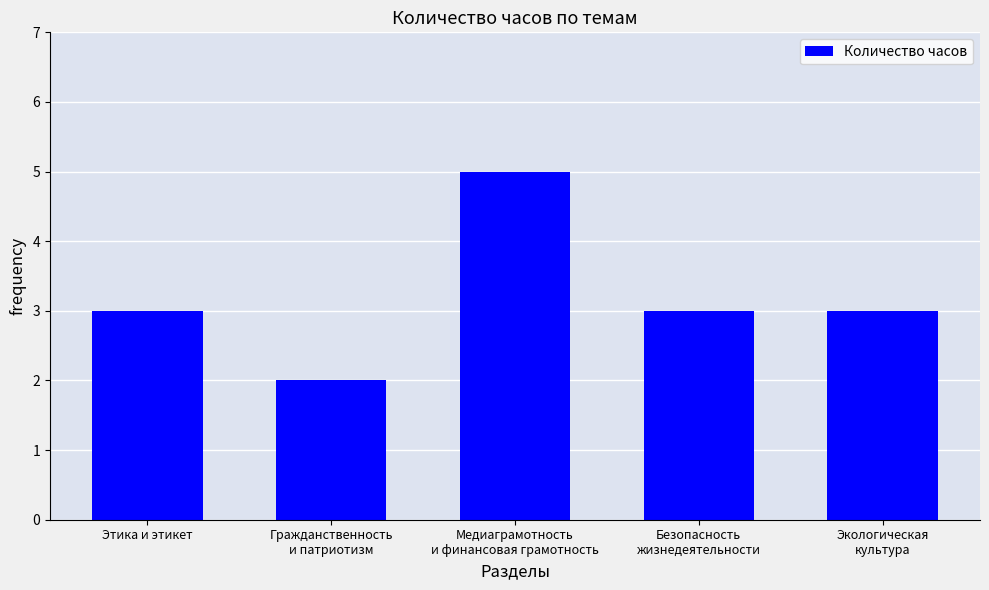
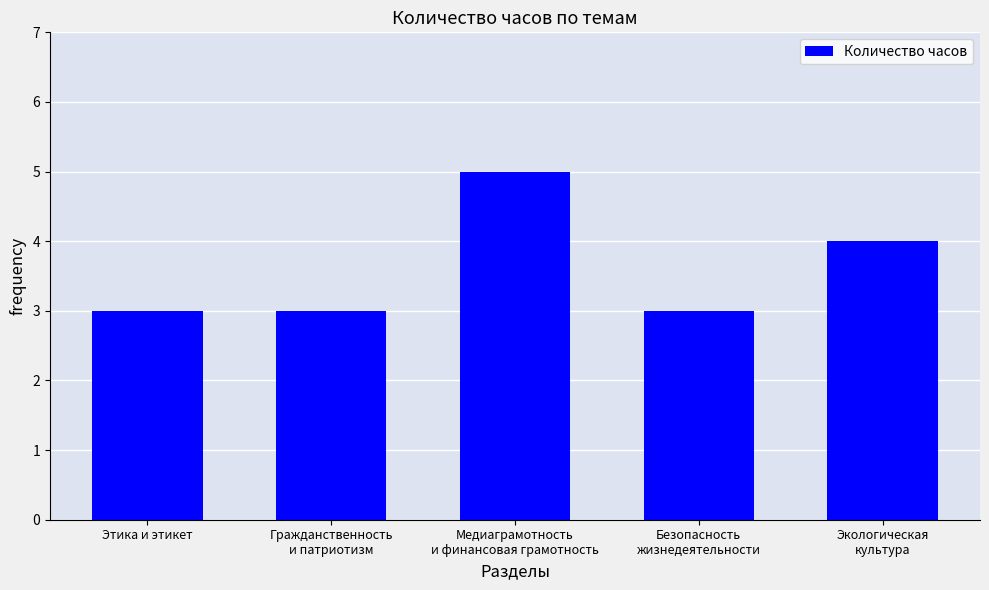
Гражданственность и патриотизм: 2 -> 3
Экологическая культура: 3 -> 4
